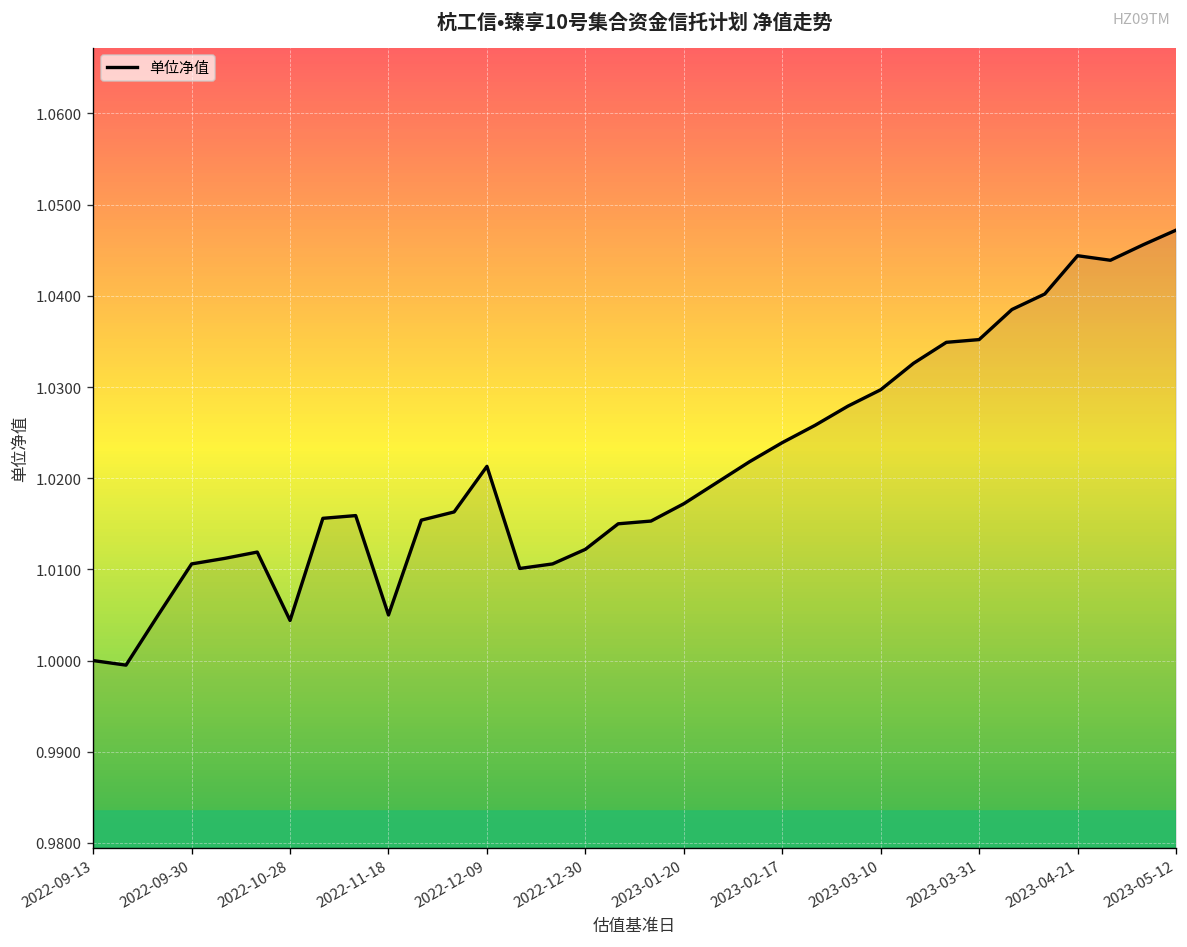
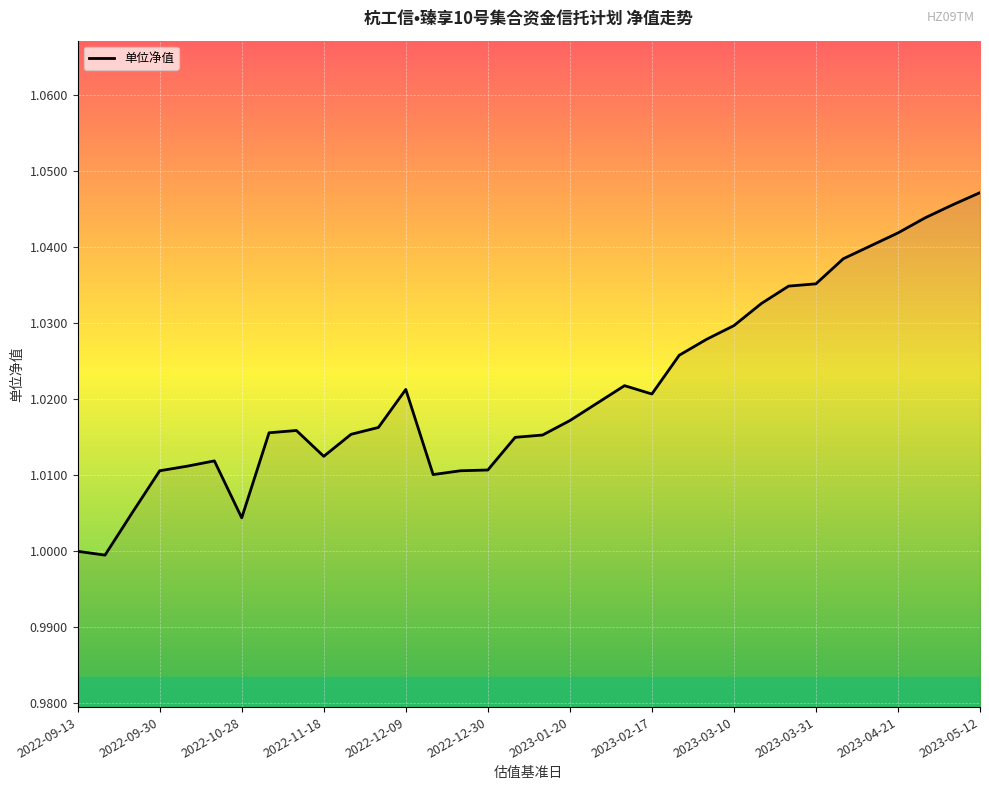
2022-11-18: 1.005 -> 1.013
2022-12-30: 1.012 -> 1.011
2023-02-17: 1.024 -> 1.021
2023-04-21: 1.044 -> 1.042
